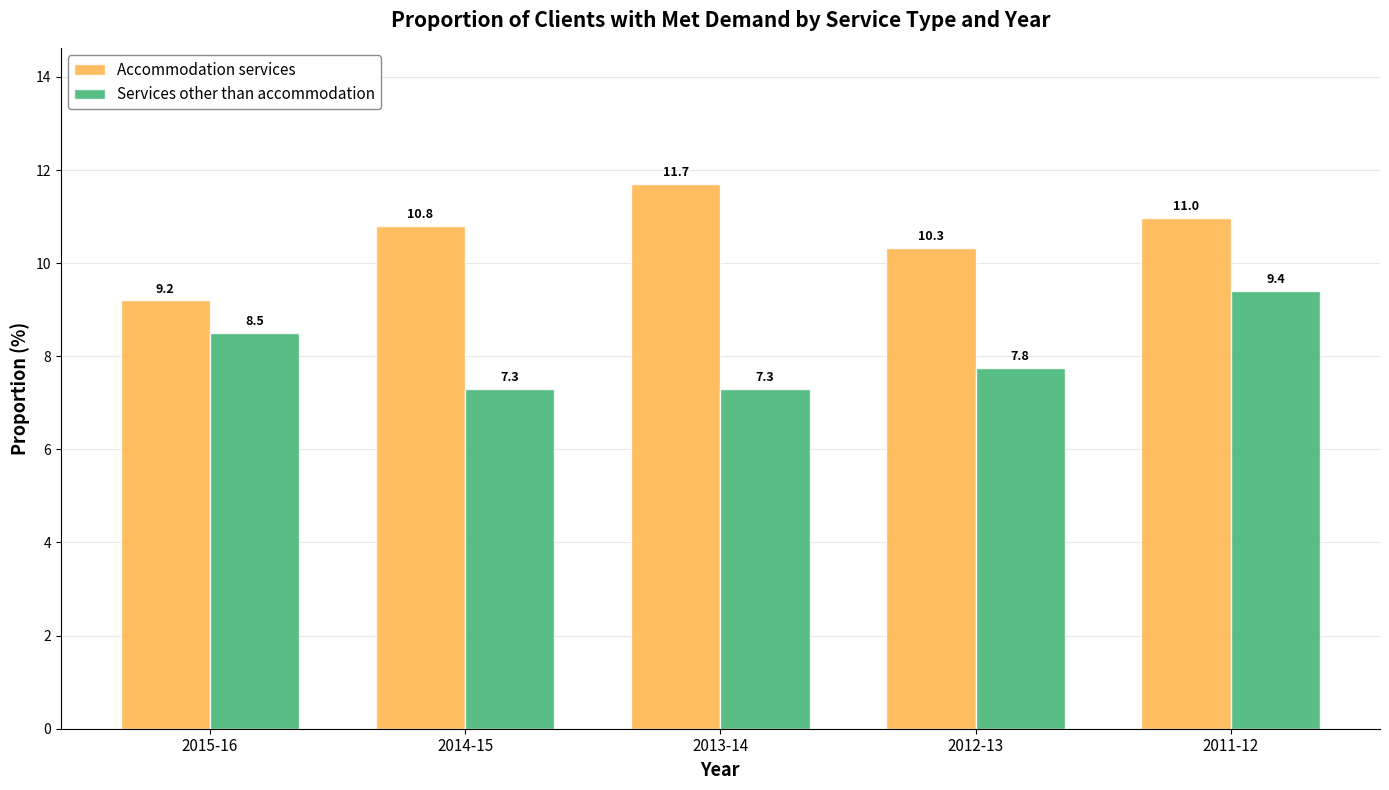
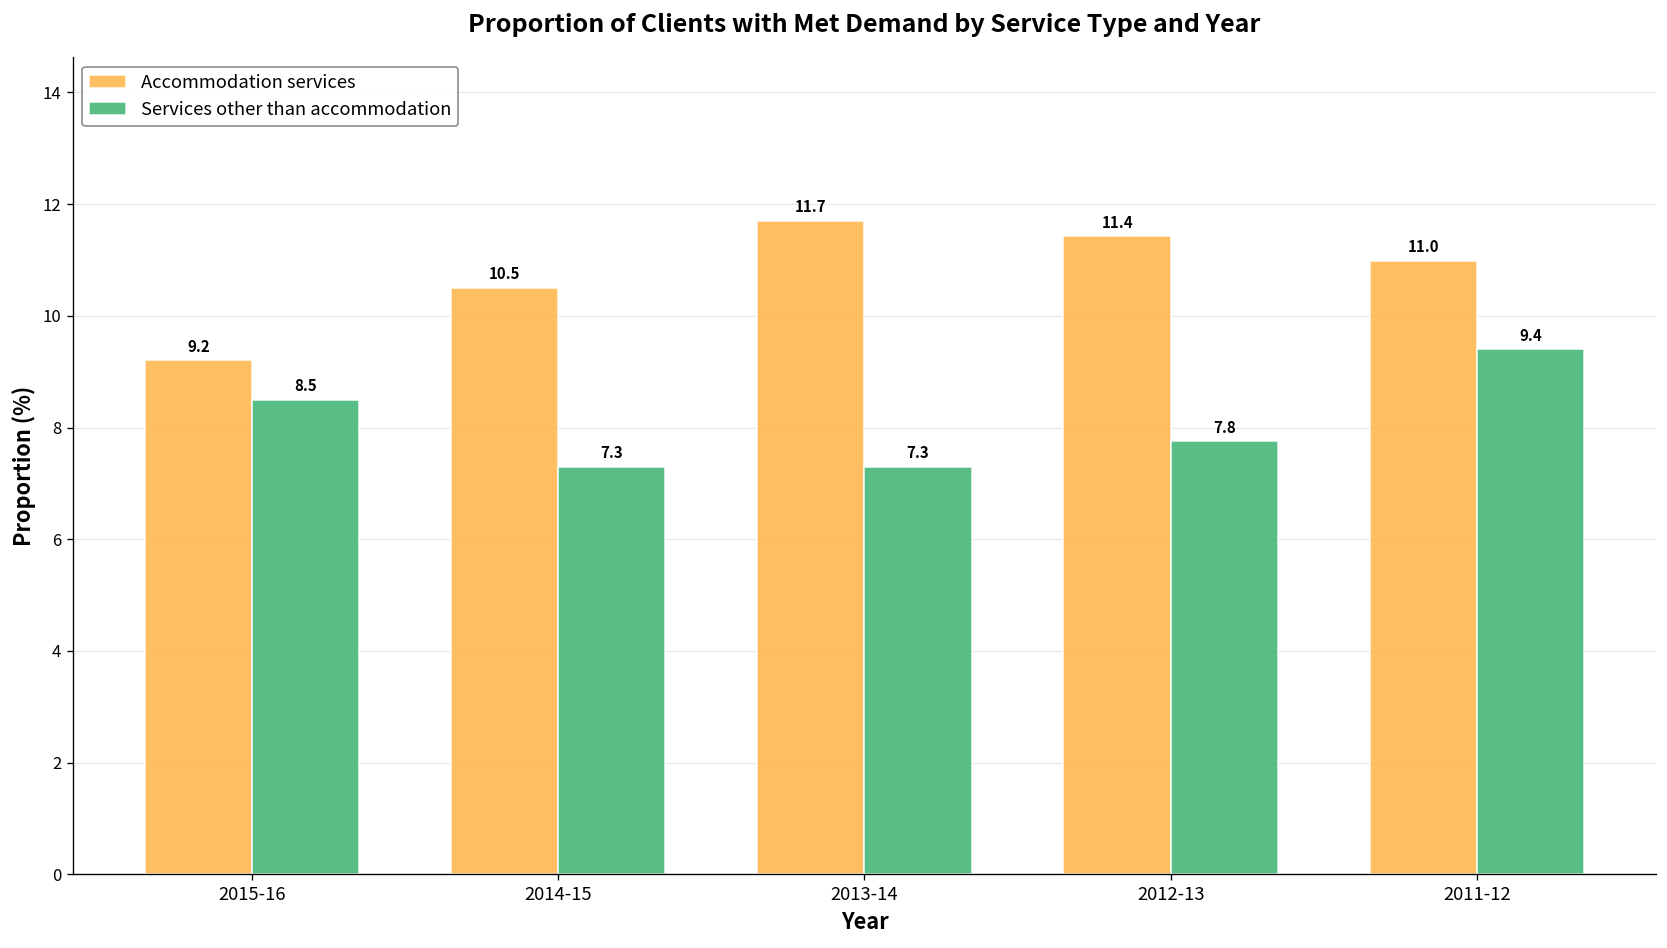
Accommodation services, 2014-15: 10.8 -> 10.5
Accommodation services, 2012-13: 10.3 -> 11.4
